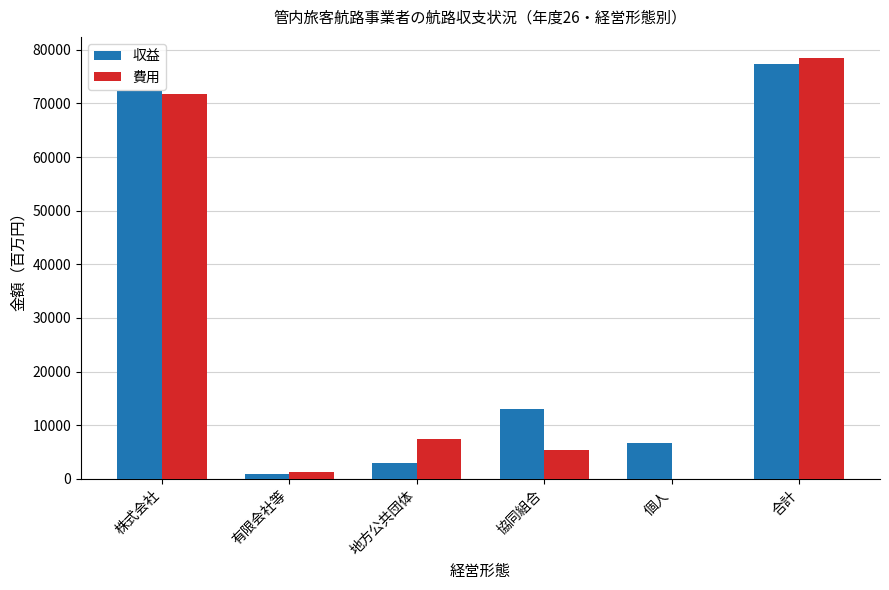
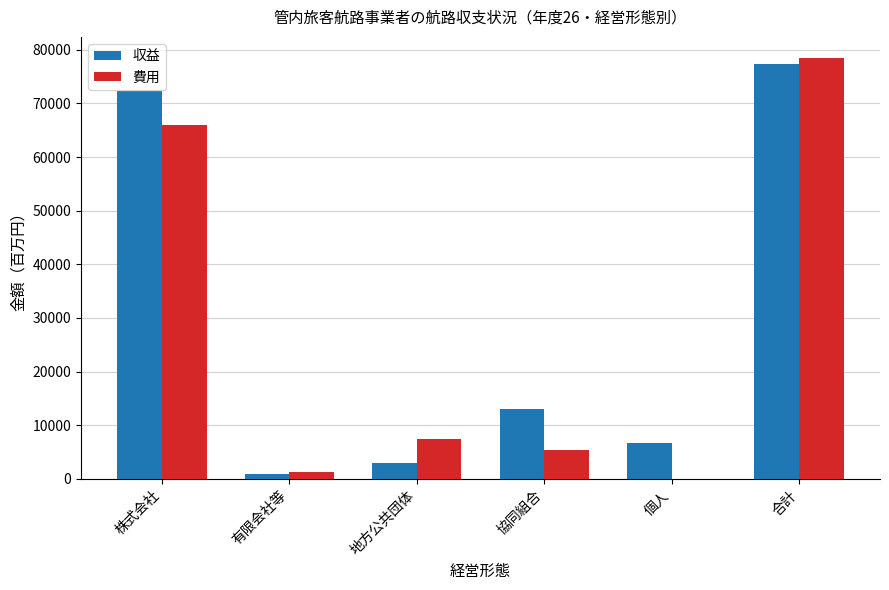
費用, 株式会社: 72000 -> 66000
